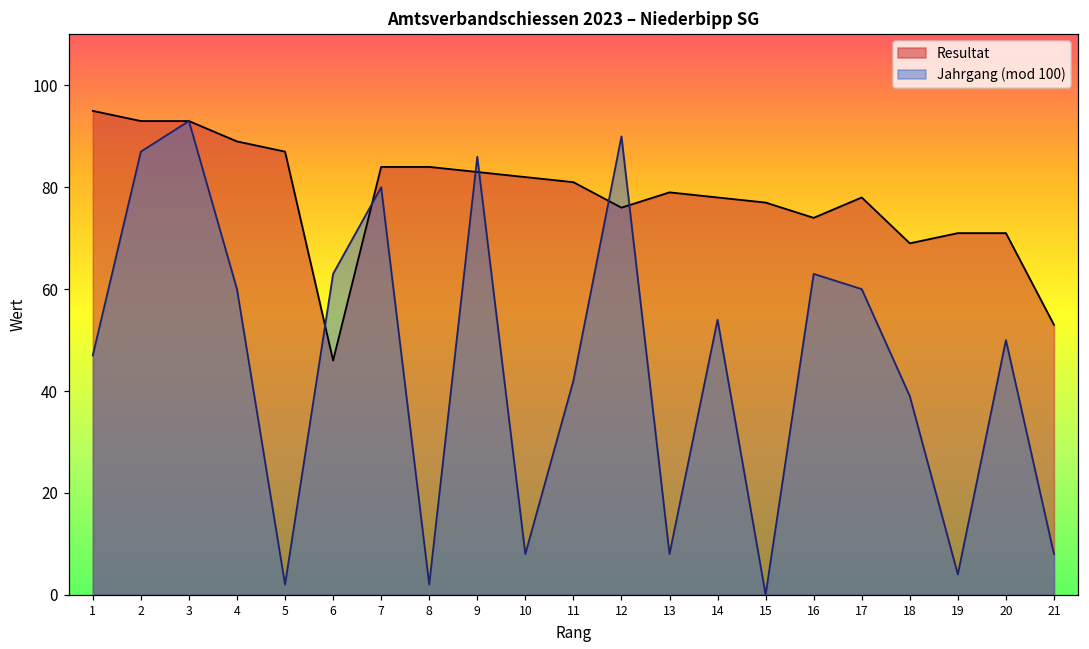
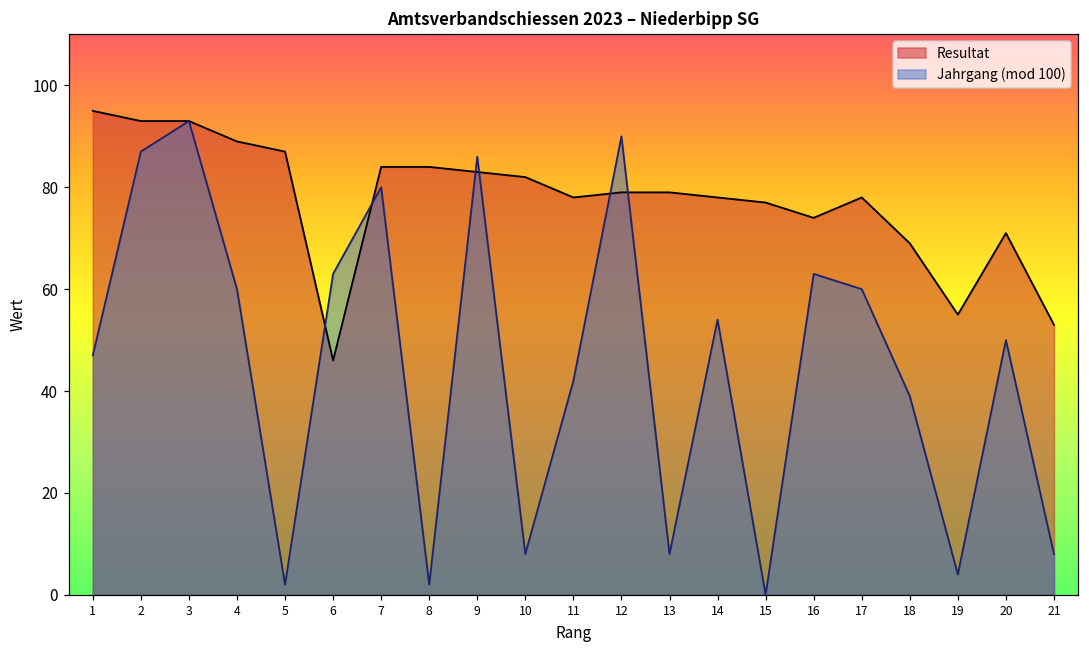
Resultat, 11: 81 -> 78
Resultat, 12: 76 -> 79
Resultat, 19: 71 -> 55
